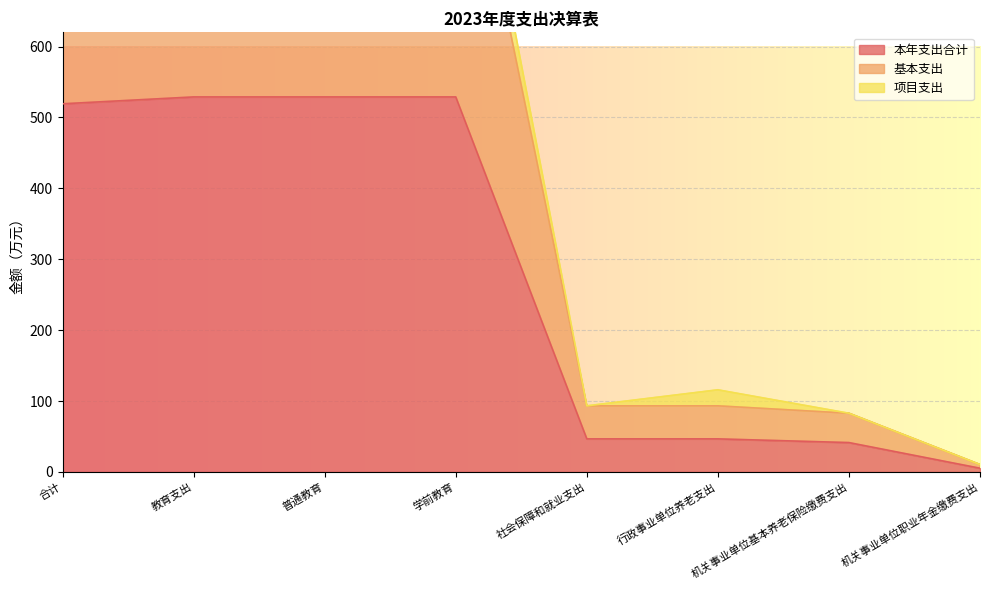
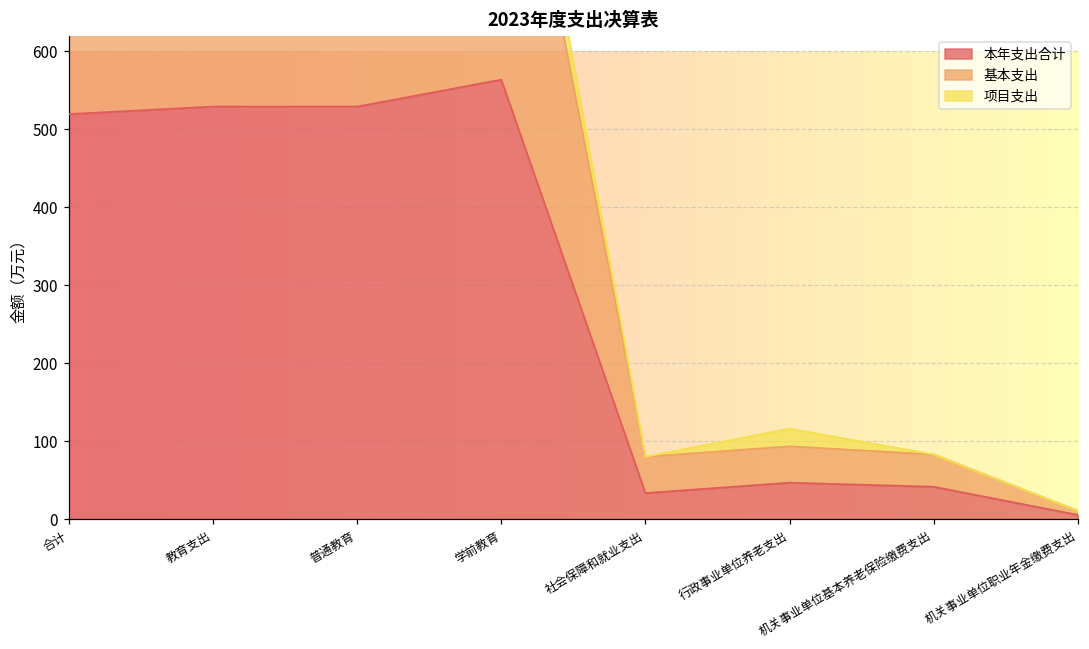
本年支出合计, 学前教育: 530 -> 560
本年支出合计, 社会保障和就业支出: 50 -> 30
